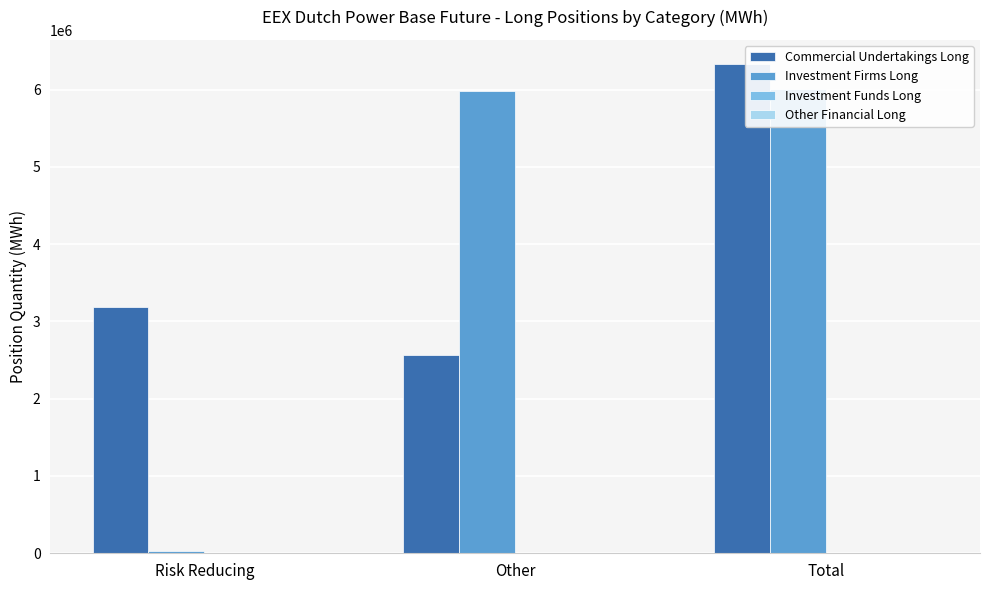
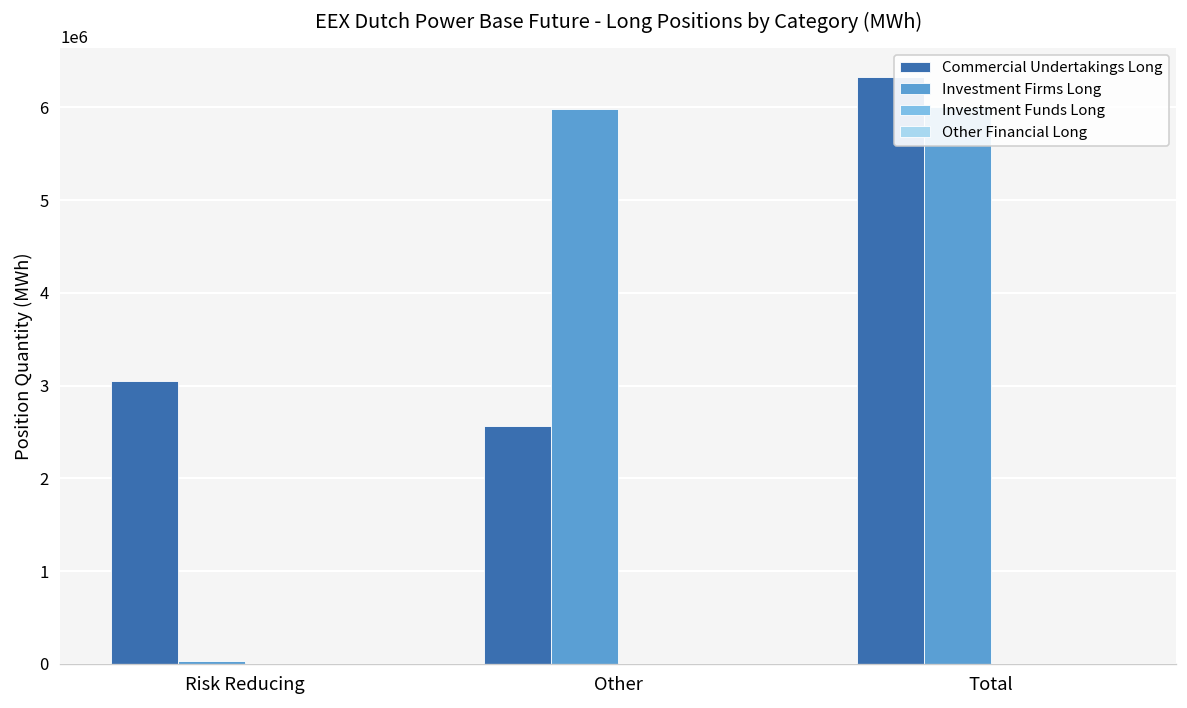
Commercial Undertakings Long, Risk Reducing: 3200000 -> 3000000
